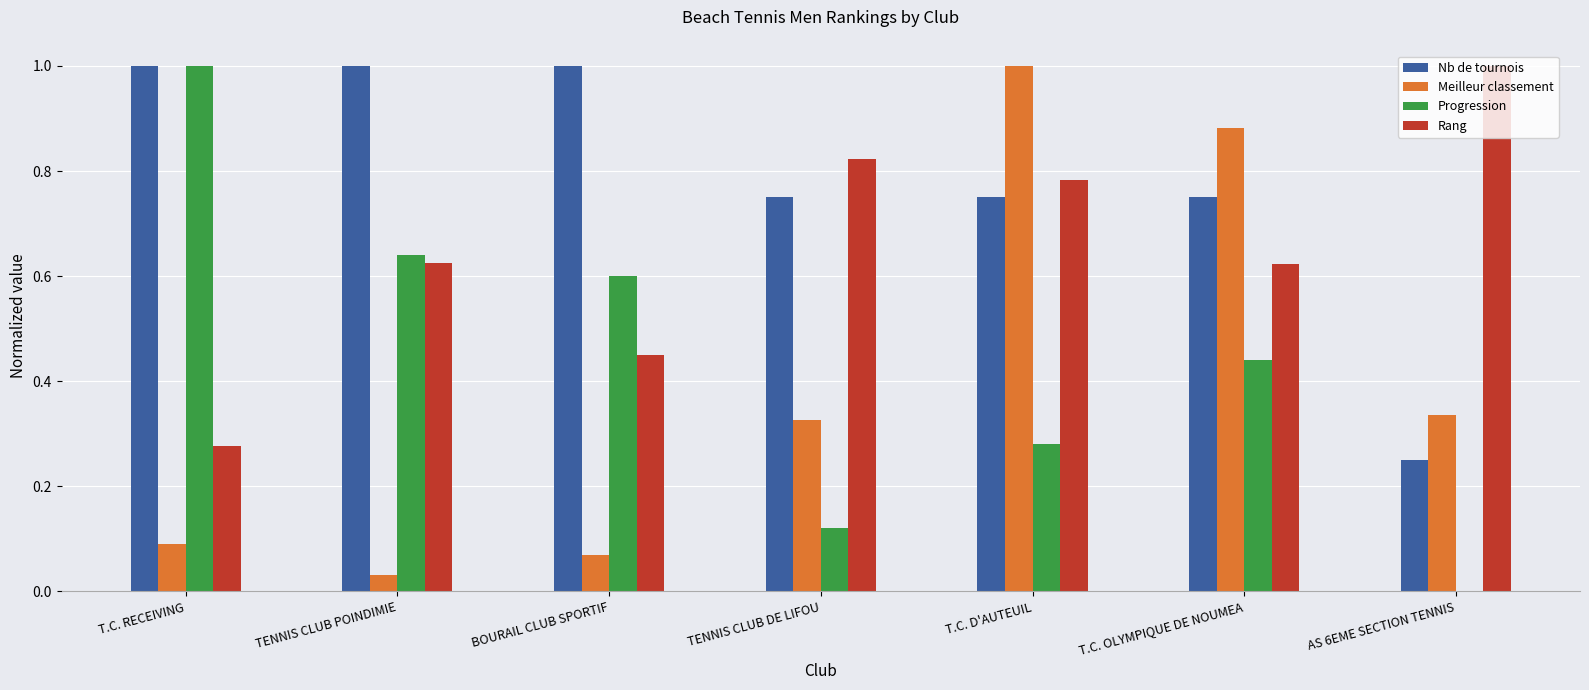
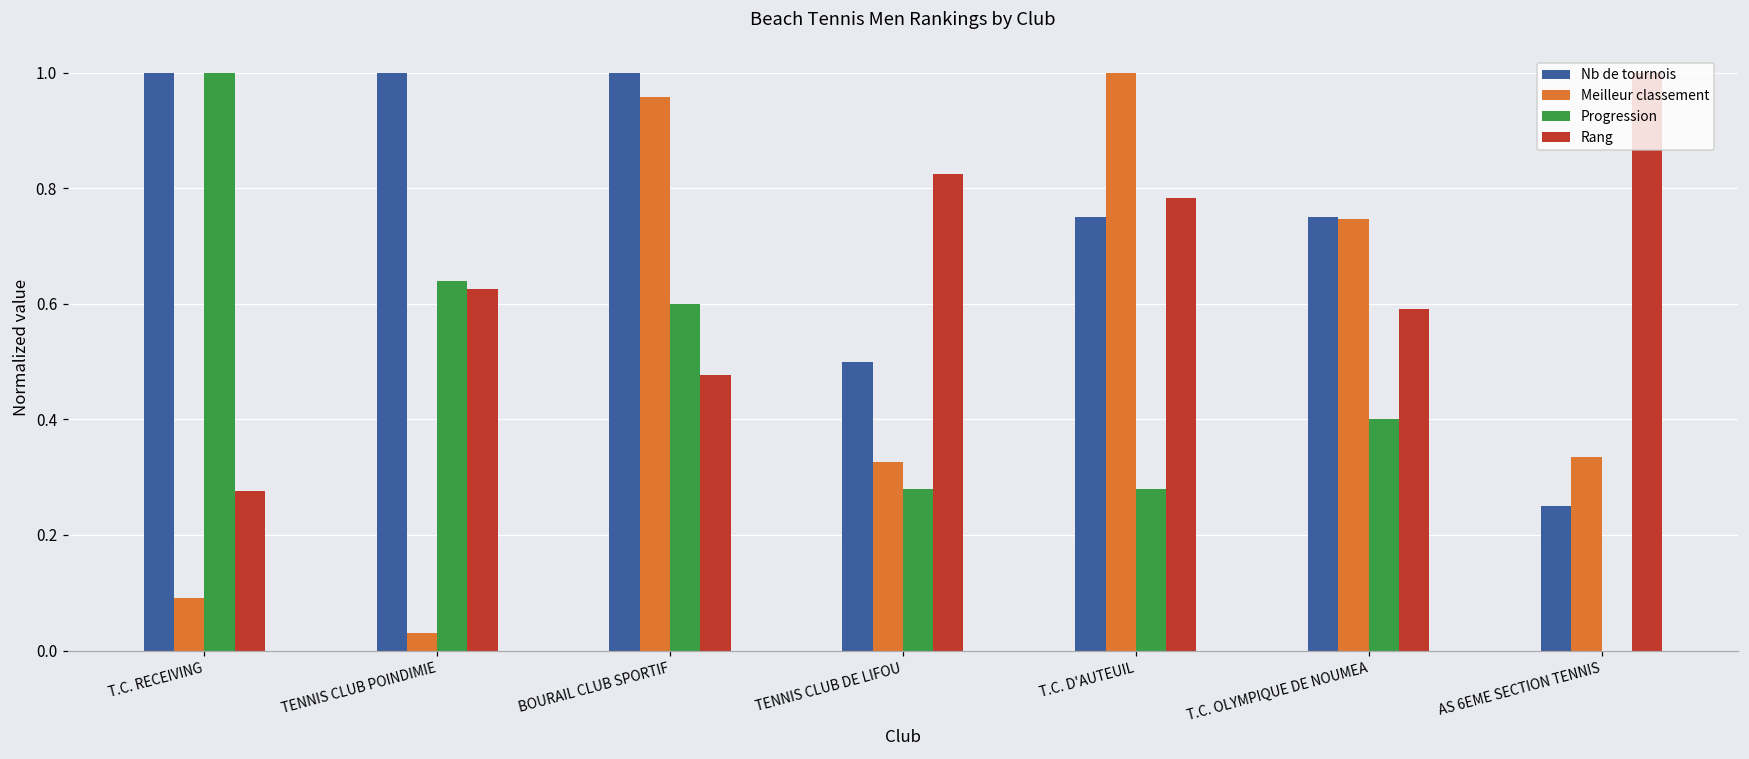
Meilleur classement, BOURAIL CLUB SPORTIF: 0.07 -> 0.96
Rang, BOURAIL CLUB SPORTIF: 0.45 -> 0.48
Nb de tournois, TENNIS CLUB DE LIFOU: 0.75 -> 0.50
Progression, TENNIS CLUB DE LIFOU: 0.12 -> 0.28
Meilleur classement, T.C. OLYMPIQUE DE NOUMEA: 0.88 -> 0.75
Progression, T.C. OLYMPIQUE DE NOUMEA: 0.44 -> 0.40
Rang, T.C. OLYMPIQUE DE NOUMEA: 0.62 -> 0.59
